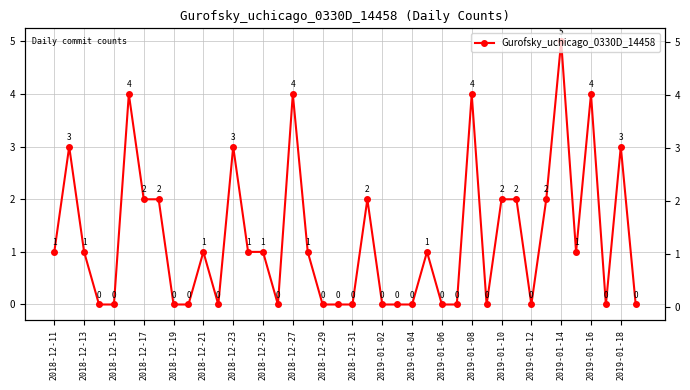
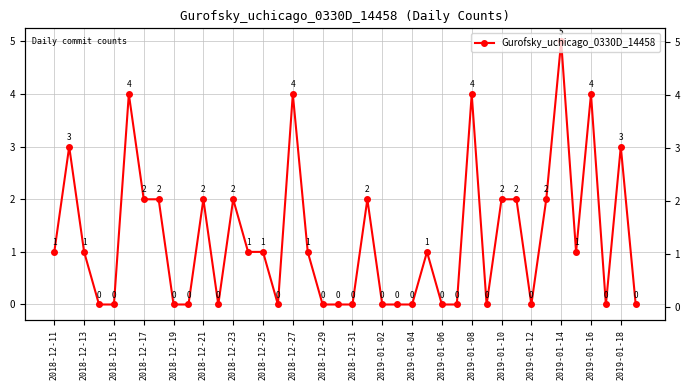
2018-12-21: 1 -> 2
2018-12-23: 3 -> 2
